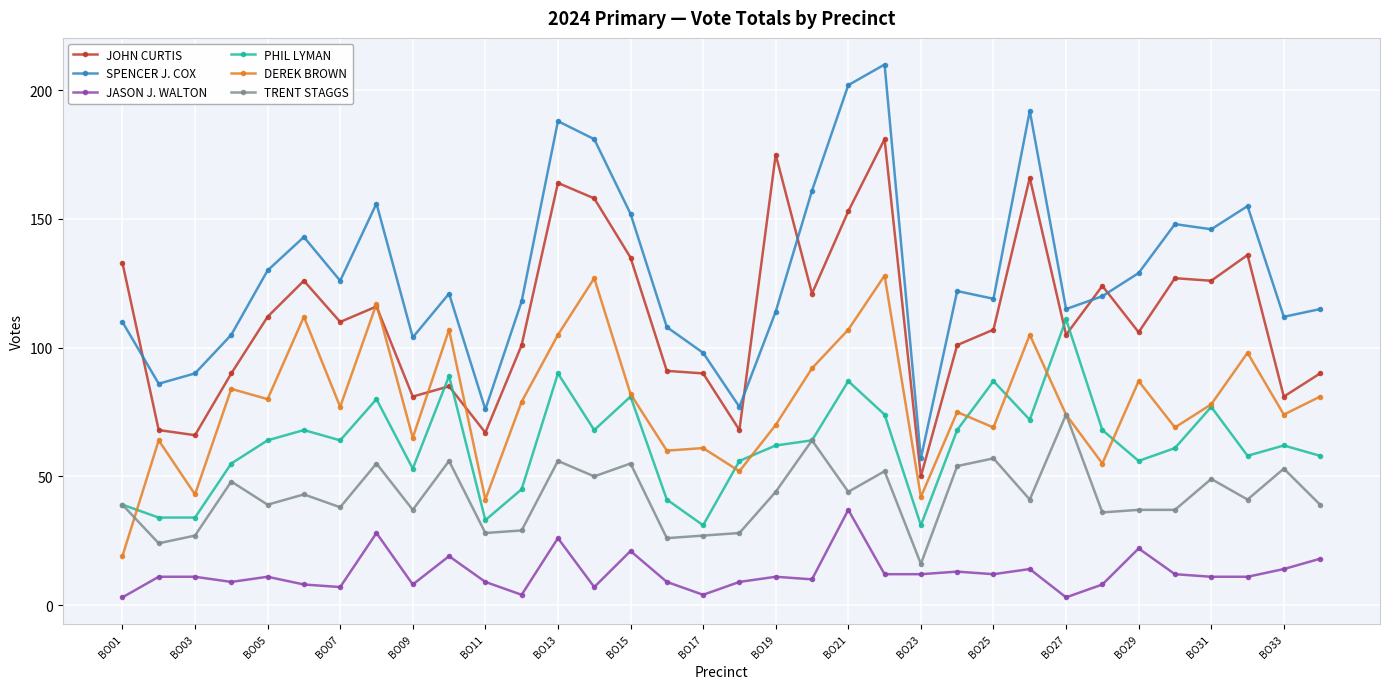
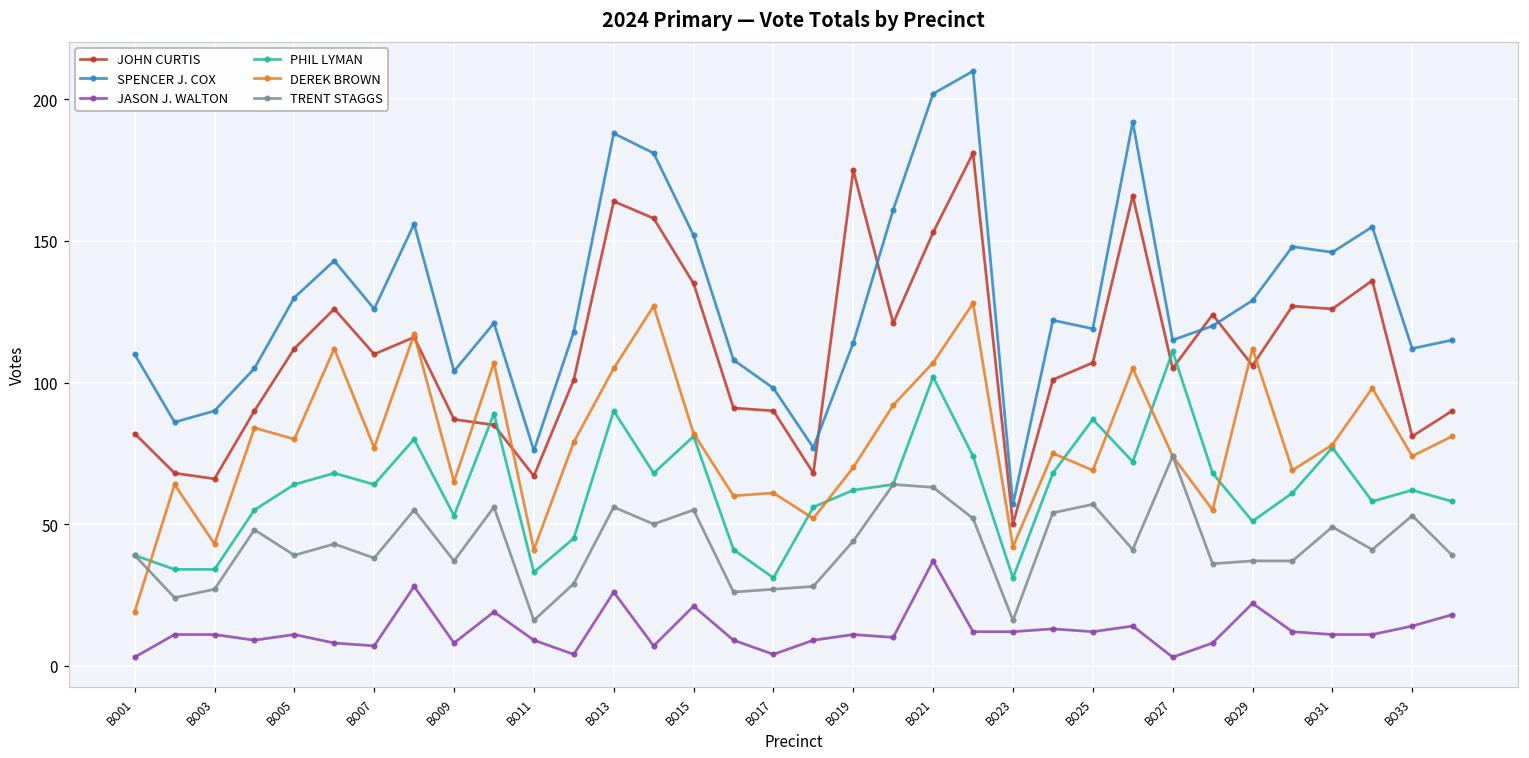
JOHN CURTIS, BO01: 133 -> 82
JOHN CURTIS, BO09: 81 -> 87
TRENT STAGGS, BO11: 28 -> 16
PHIL LYMAN, BO21: 87 -> 102
TRENT STAGGS, BO21: 44 -> 63
PHIL LYMAN, BO29: 56 -> 51
DEREK BROWN, BO29: 87 -> 112
